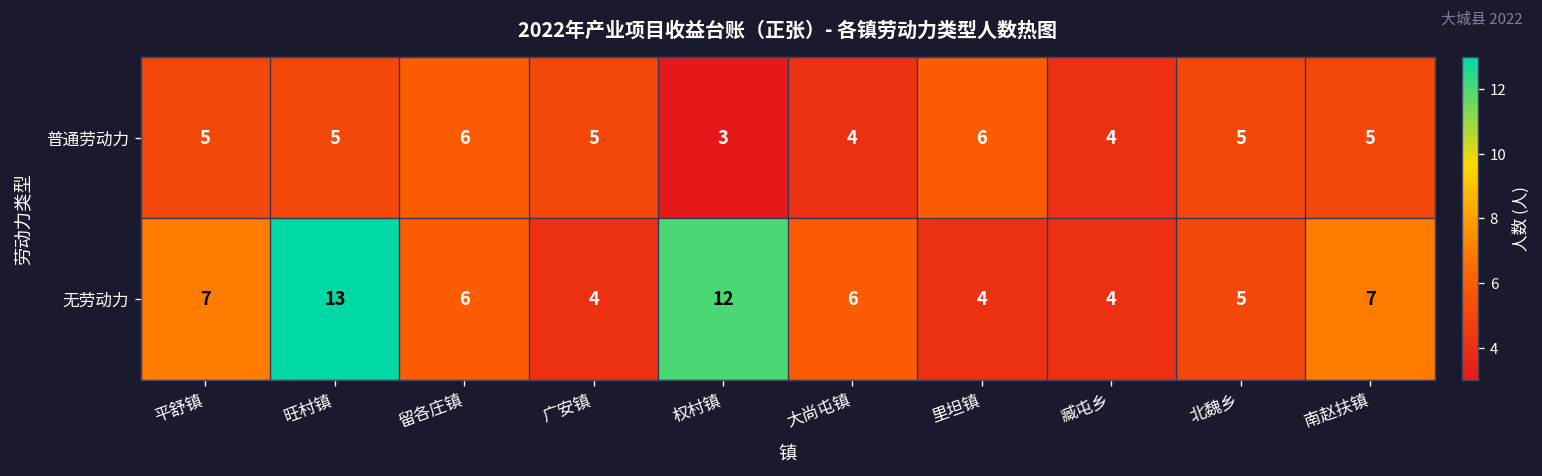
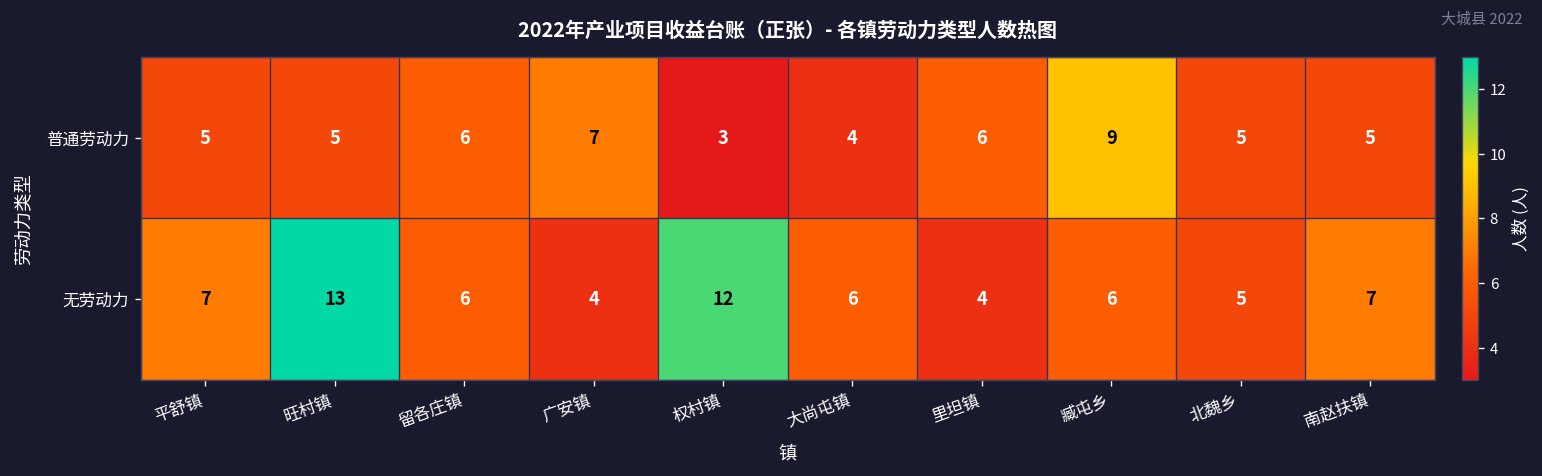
普通劳动力, 广安镇: 5 -> 7
普通劳动力, 臧屯乡: 4 -> 9
无劳动力, 臧屯乡: 4 -> 6
